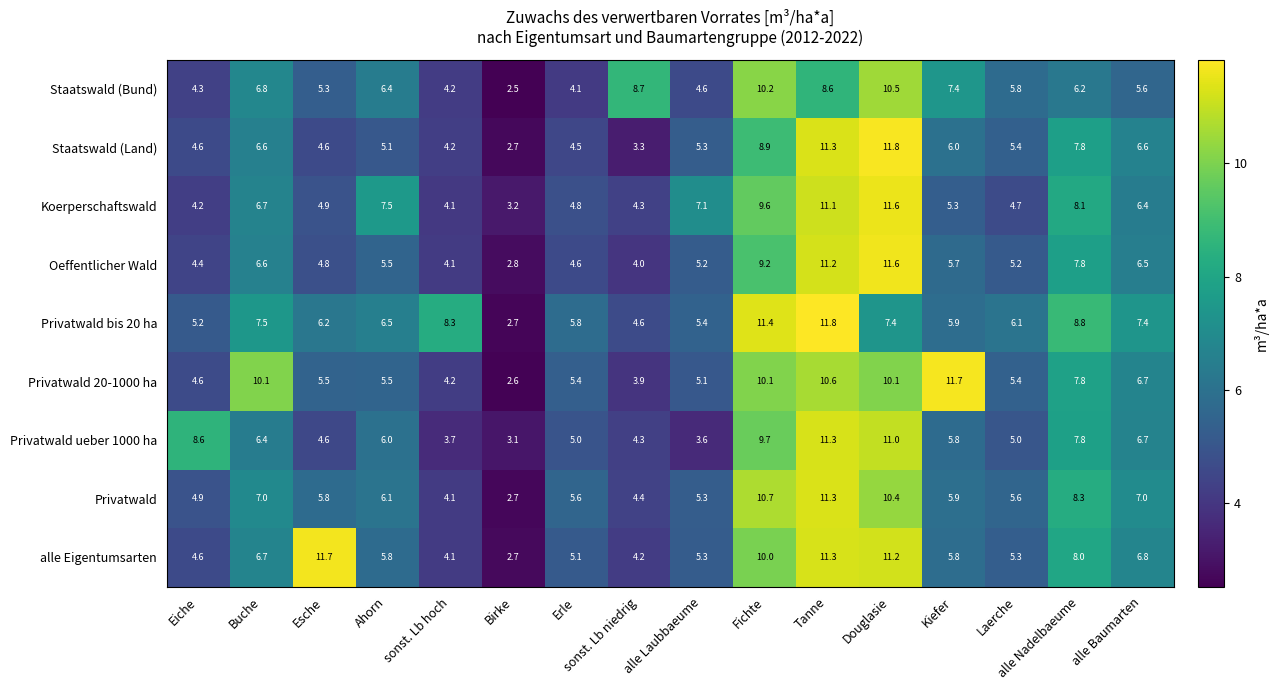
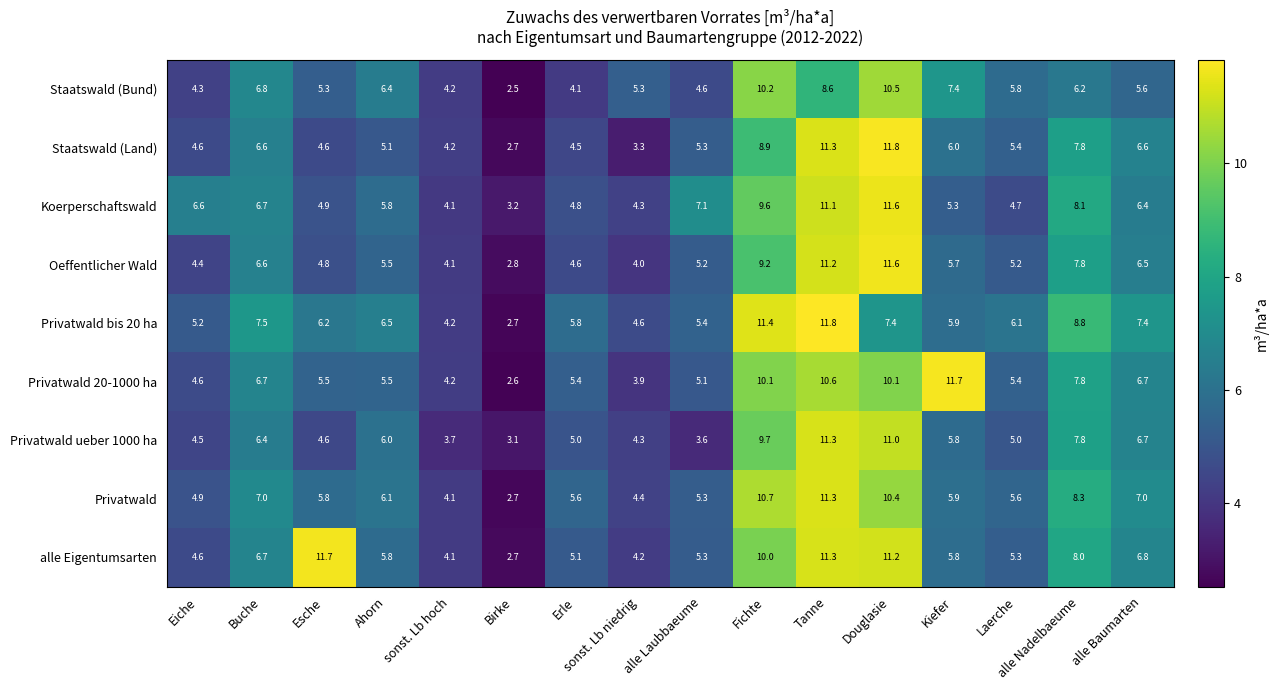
Staatswald (Bund), sonst. Lb niedrig: 8.7 -> 5.3
Koerperschaftswald, Eiche: 4.2 -> 6.6
Koerperschaftswald, Ahorn: 7.5 -> 5.8
Privatwald bis 20 ha, sonst. Lb hoch: 8.3 -> 4.2
Privatwald 20-1000 ha, Buche: 10.1 -> 6.7
Privatwald ueber 1000 ha, Eiche: 8.6 -> 4.5
